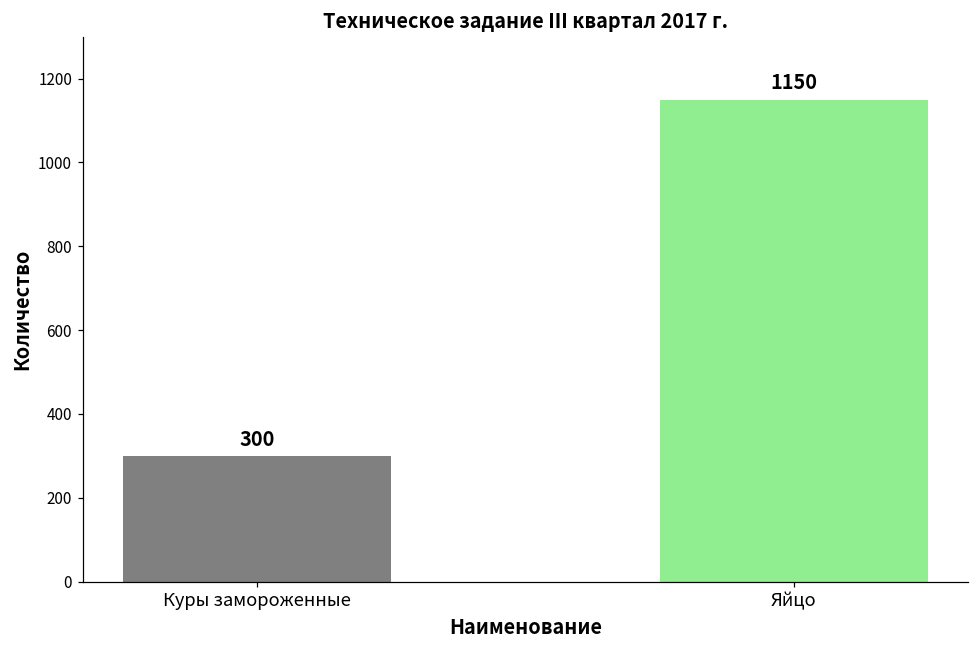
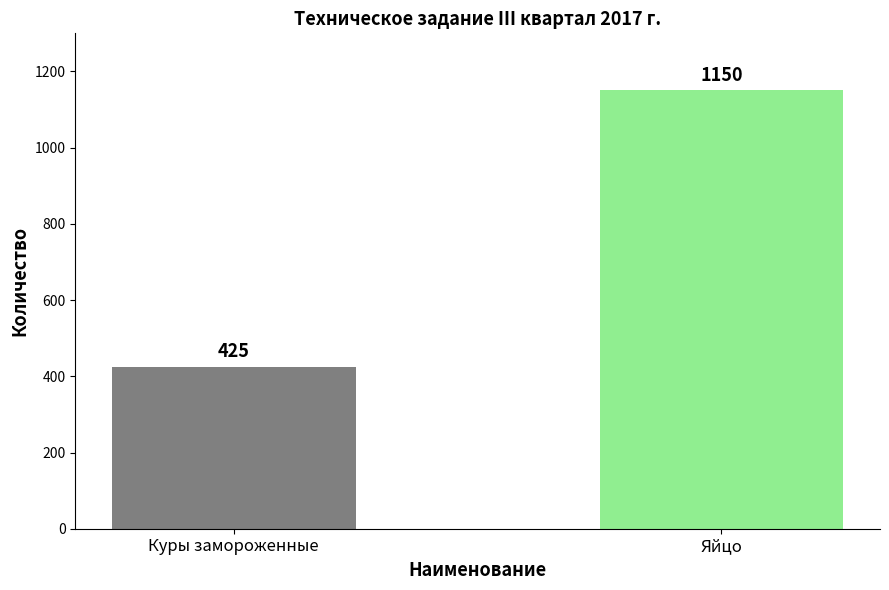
Куры замороженные: 300 -> 425
